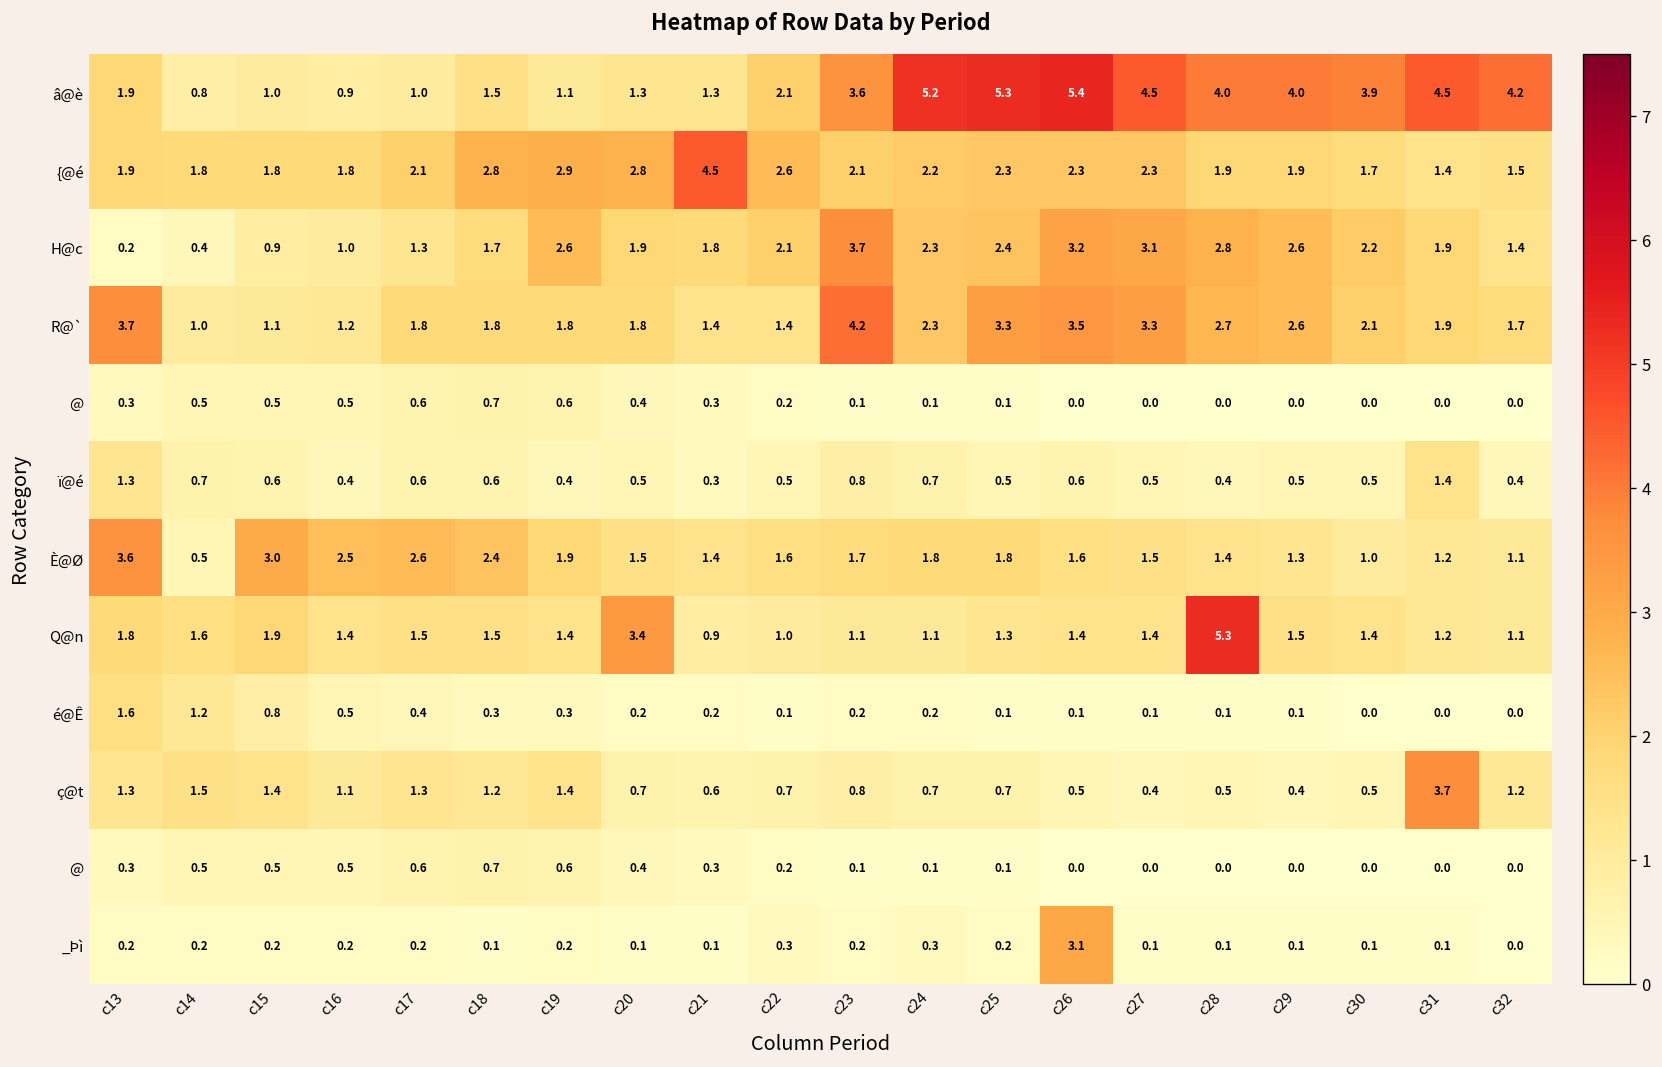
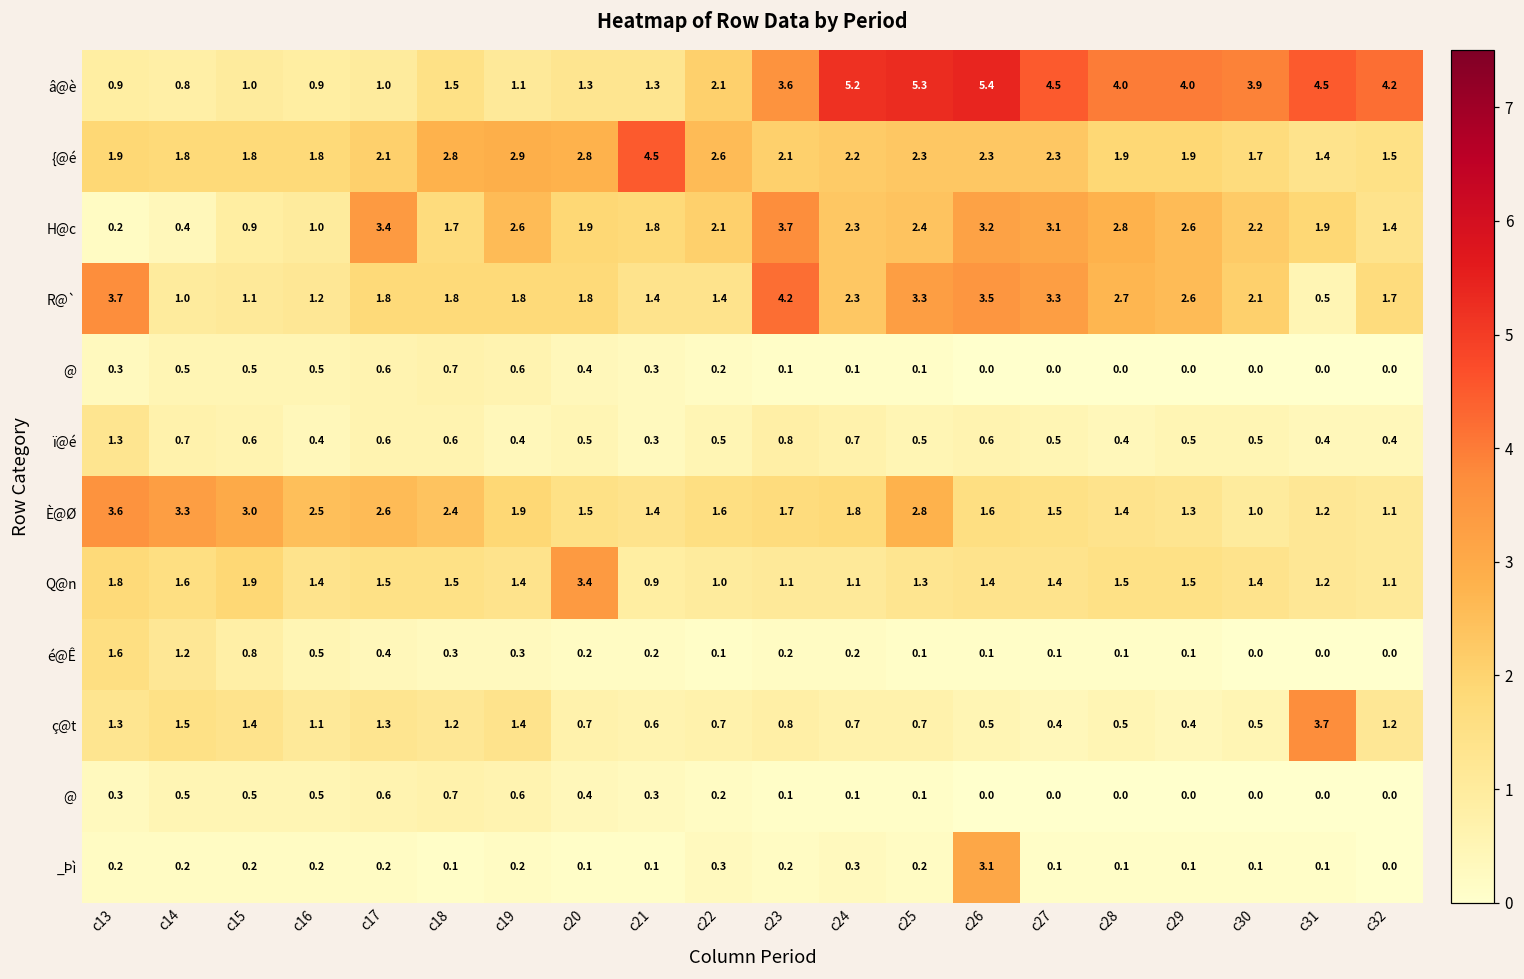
â@è, c13: 1.9 -> 0.9
H@c, c17: 1.3 -> 3.4
R@`, c31: 1.9 -> 0.5
ï@é, c31: 1.4 -> 0.4
È@Ø, c14: 0.5 -> 3.3
È@Ø, c25: 1.8 -> 2.8
Q@n, c28: 5.3 -> 1.5
